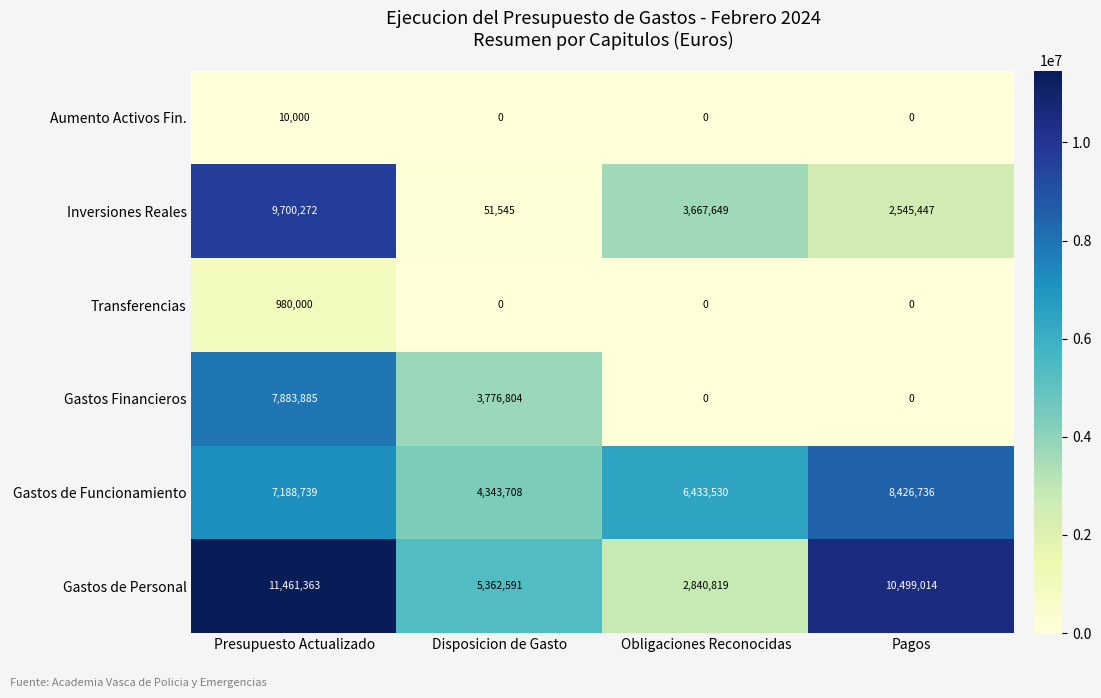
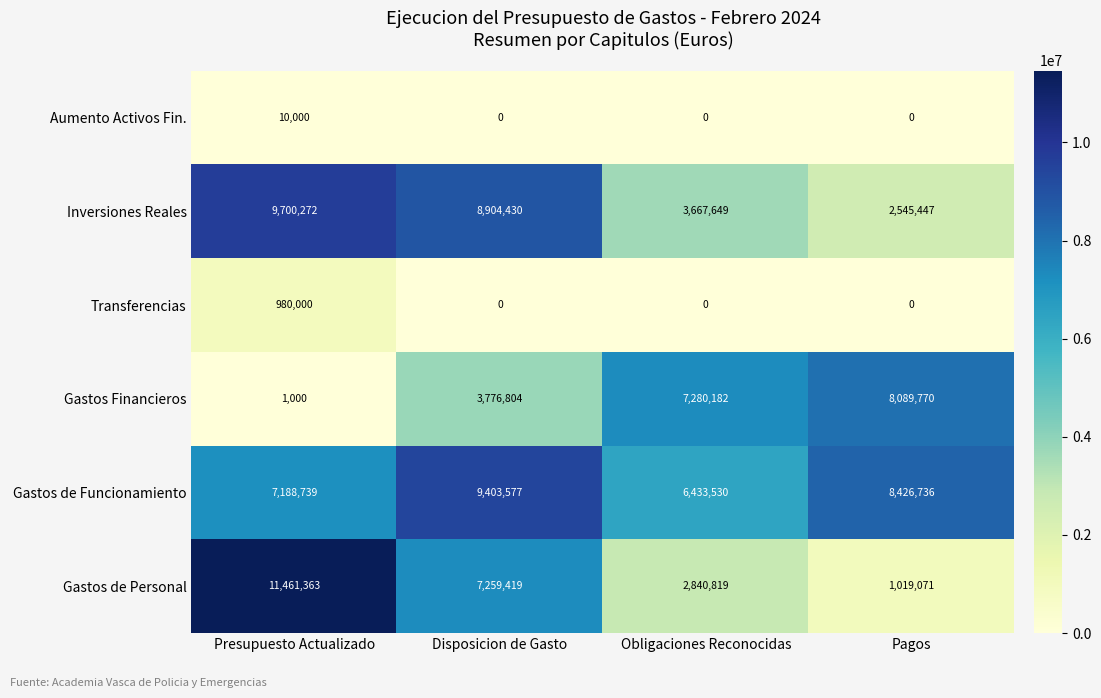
Inversiones Reales, Disposicion de Gasto: 51,545 -> 8,904,430
Gastos Financieros, Presupuesto Actualizado: 7,883,885 -> 1,000
Gastos Financieros, Obligaciones Reconocidas: 0 -> 7,280,182
Gastos Financieros, Pagos: 0 -> 8,089,770
Gastos de Funcionamiento, Disposicion de Gasto: 4,343,708 -> 9,403,577
Gastos de Personal, Disposicion de Gasto: 5,362,591 -> 7,259,419
Gastos de Personal, Pagos: 10,499,014 -> 1,019,071
